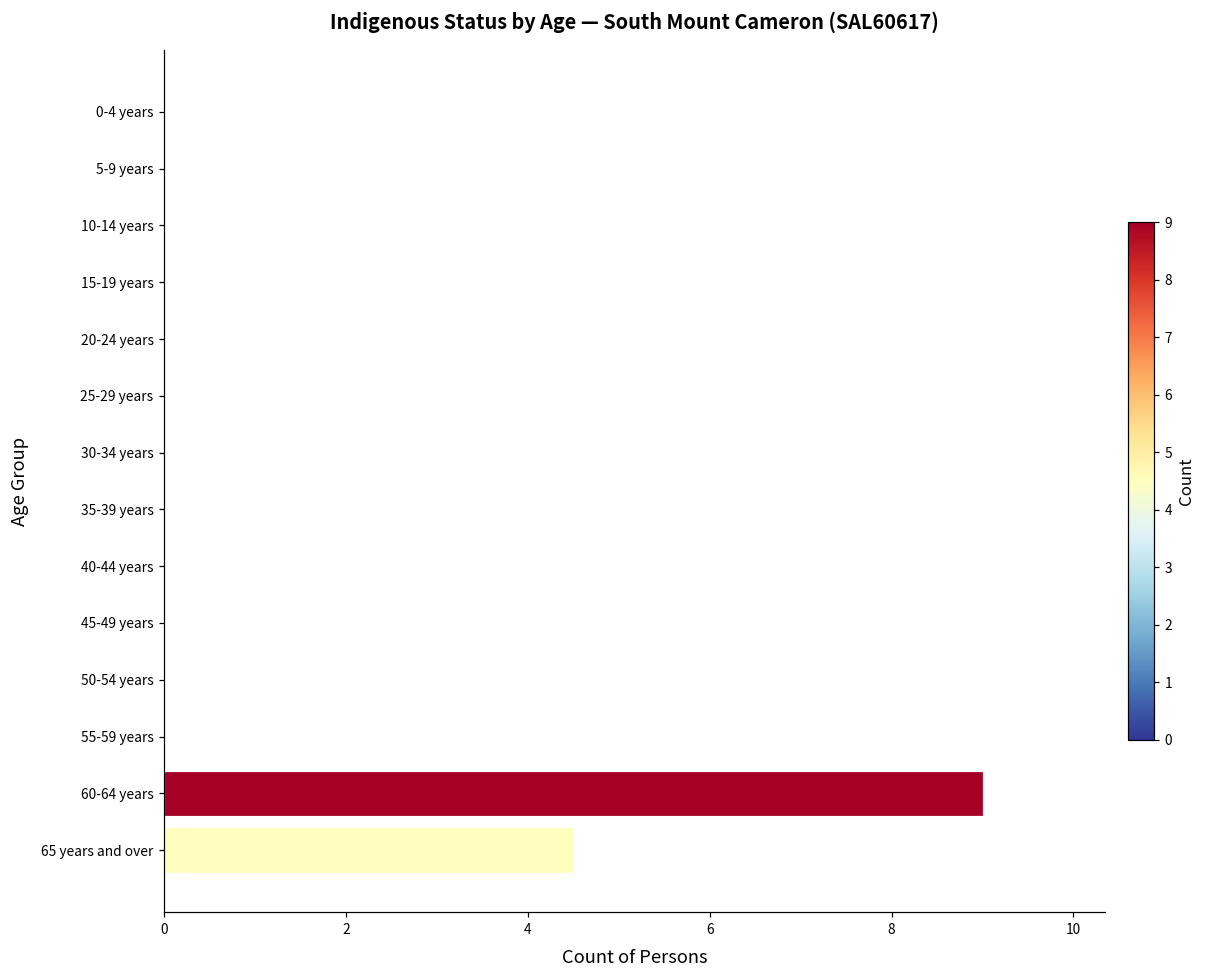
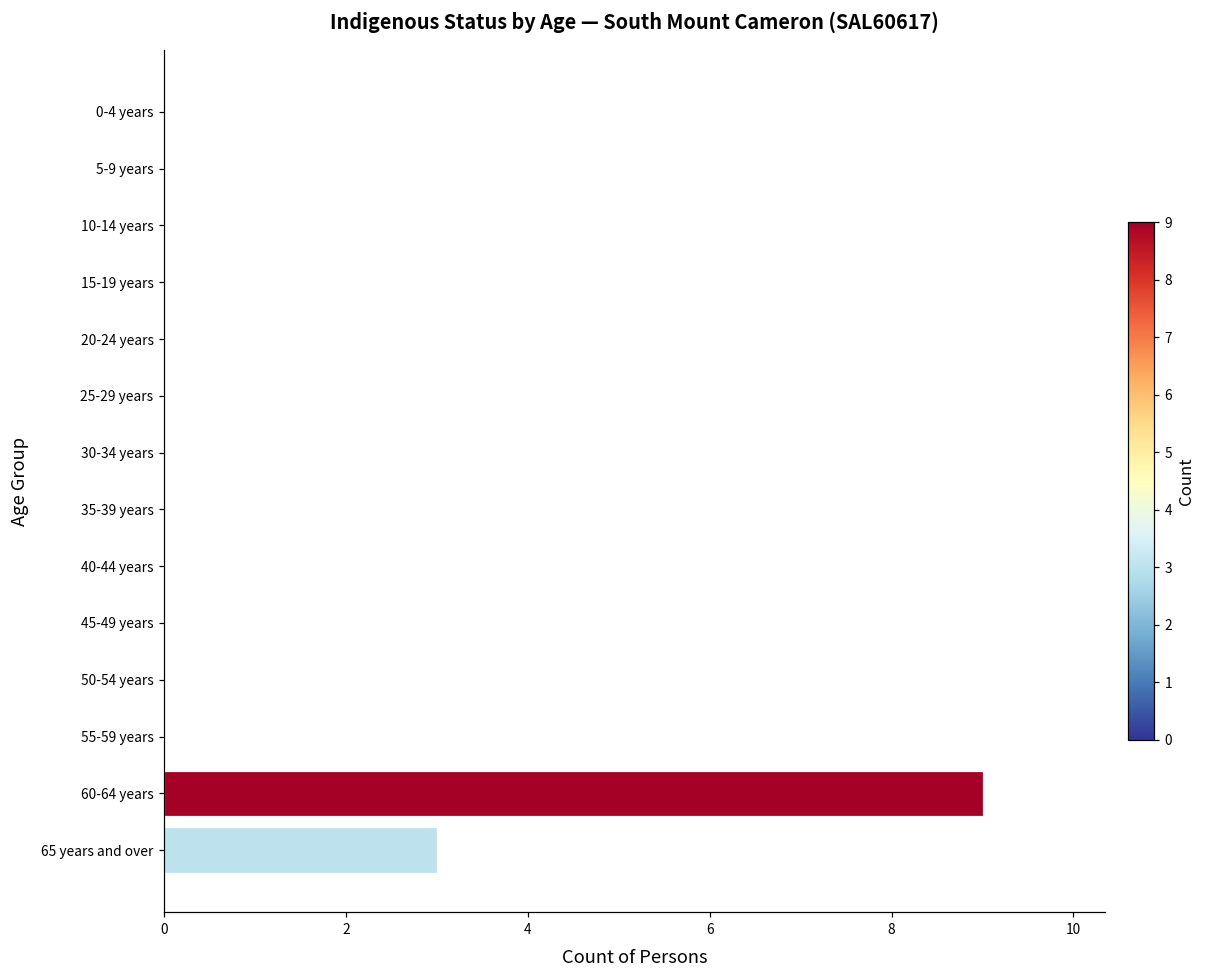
65 years and over: 4.5 -> 3.0
